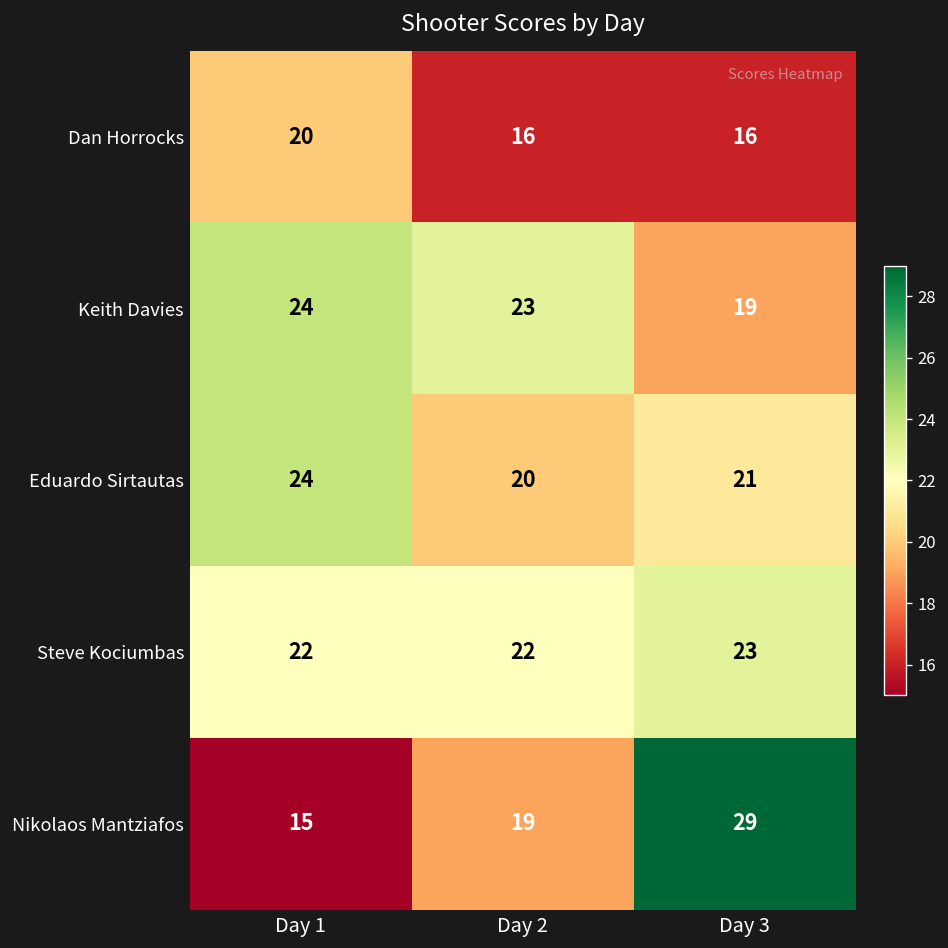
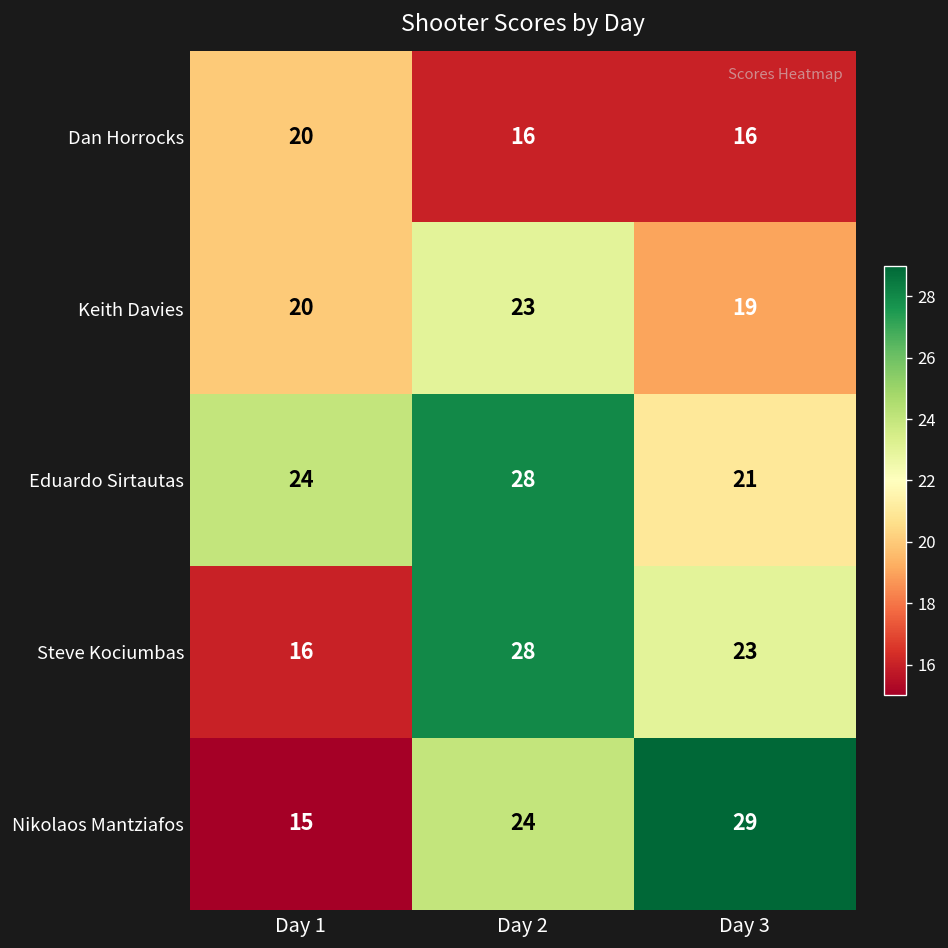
Keith Davies, Day 1: 24 -> 20
Eduardo Sirtautas, Day 2: 20 -> 28
Steve Kociumbas, Day 1: 22 -> 16
Steve Kociumbas, Day 2: 22 -> 28
Nikolaos Mantziafos, Day 2: 19 -> 24
